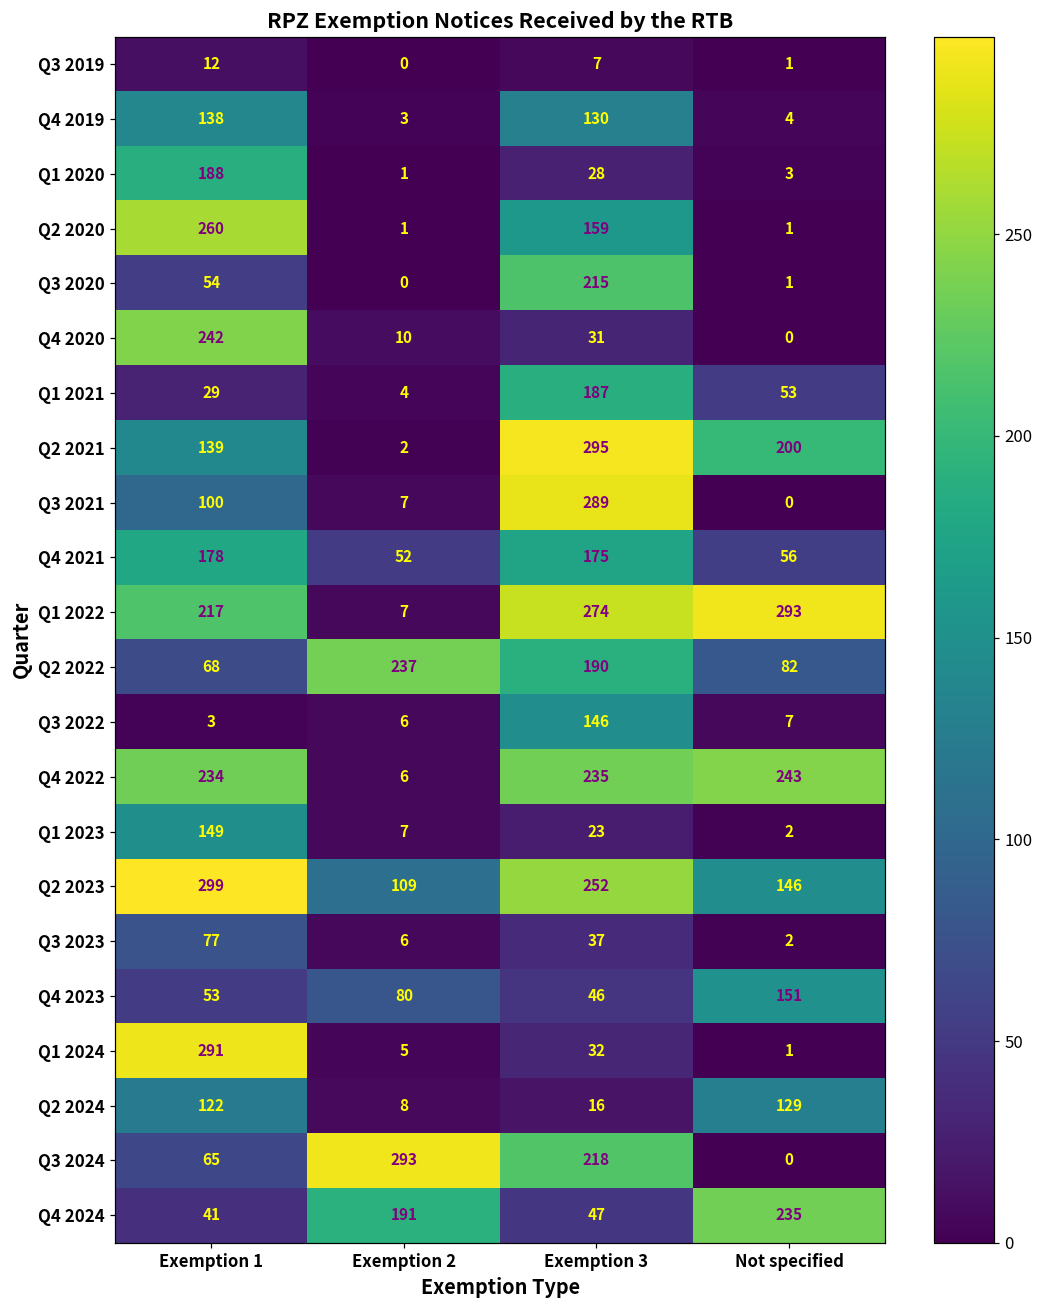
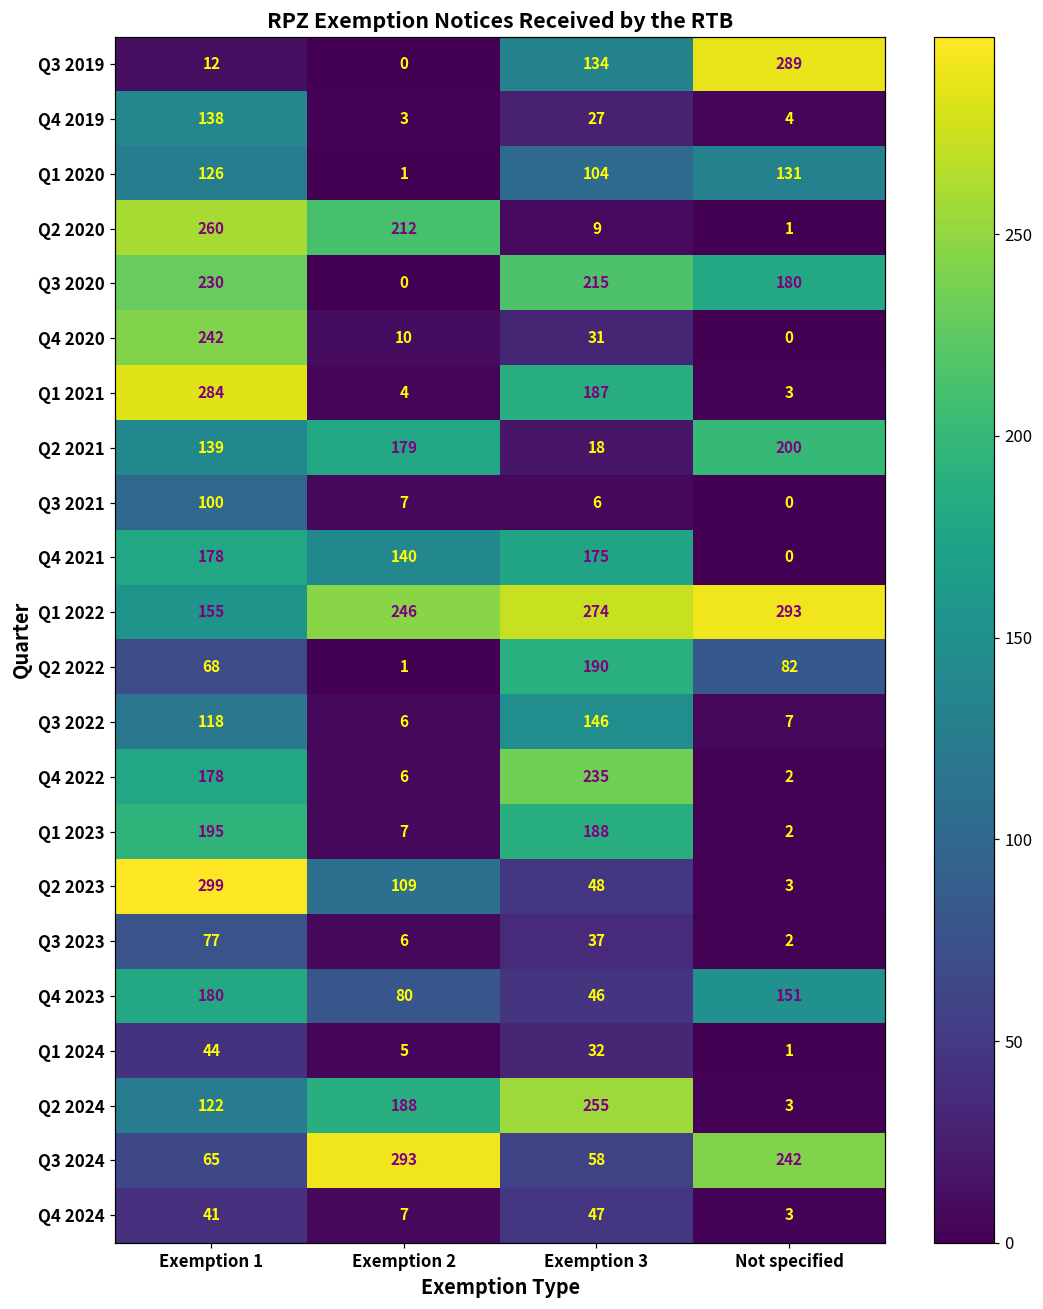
Q3 2019, Exemption 3: 7 -> 134
Q3 2019, Not specified: 1 -> 289
Q4 2019, Exemption 3: 130 -> 27
Q1 2020, Exemption 1: 188 -> 126
Q1 2020, Exemption 3: 28 -> 104
Q1 2020, Not specified: 3 -> 131
Q2 2020, Exemption 2: 1 -> 212
Q2 2020, Exemption 3: 159 -> 9
Q3 2020, Exemption 1: 54 -> 230
Q3 2020, Not specified: 1 -> 180
Q1 2021, Exemption 1: 29 -> 284
Q1 2021, Not specified: 53 -> 3
Q2 2021, Exemption 2: 2 -> 179
Q2 2021, Exemption 3: 295 -> 18
Q3 2021, Exemption 3: 289 -> 6
Q4 2021, Exemption 2: 52 -> 140
Q4 2021, Not specified: 56 -> 0
Q1 2022, Exemption 1: 217 -> 155
Q1 2022, Exemption 2: 7 -> 246
Q2 2022, Exemption 2: 237 -> 1
Q3 2022, Exemption 1: 3 -> 118
Q4 2022, Exemption 1: 234 -> 178
Q4 2022, Not specified: 243 -> 2
Q1 2023, Exemption 1: 149 -> 195
Q1 2023, Exemption 3: 23 -> 188
Q2 2023, Exemption 3: 252 -> 48
Q2 2023, Not specified: 146 -> 3
Q4 2023, Exemption 1: 53 -> 180
Q1 2024, Exemption 1: 291 -> 44
Q2 2024, Exemption 2: 8 -> 188
Q2 2024, Exemption 3: 16 -> 255
Q2 2024, Not specified: 129 -> 3
Q3 2024, Exemption 3: 218 -> 58
Q3 2024, Not specified: 0 -> 242
Q4 2024, Exemption 2: 191 -> 7
Q4 2024, Not specified: 235 -> 3
